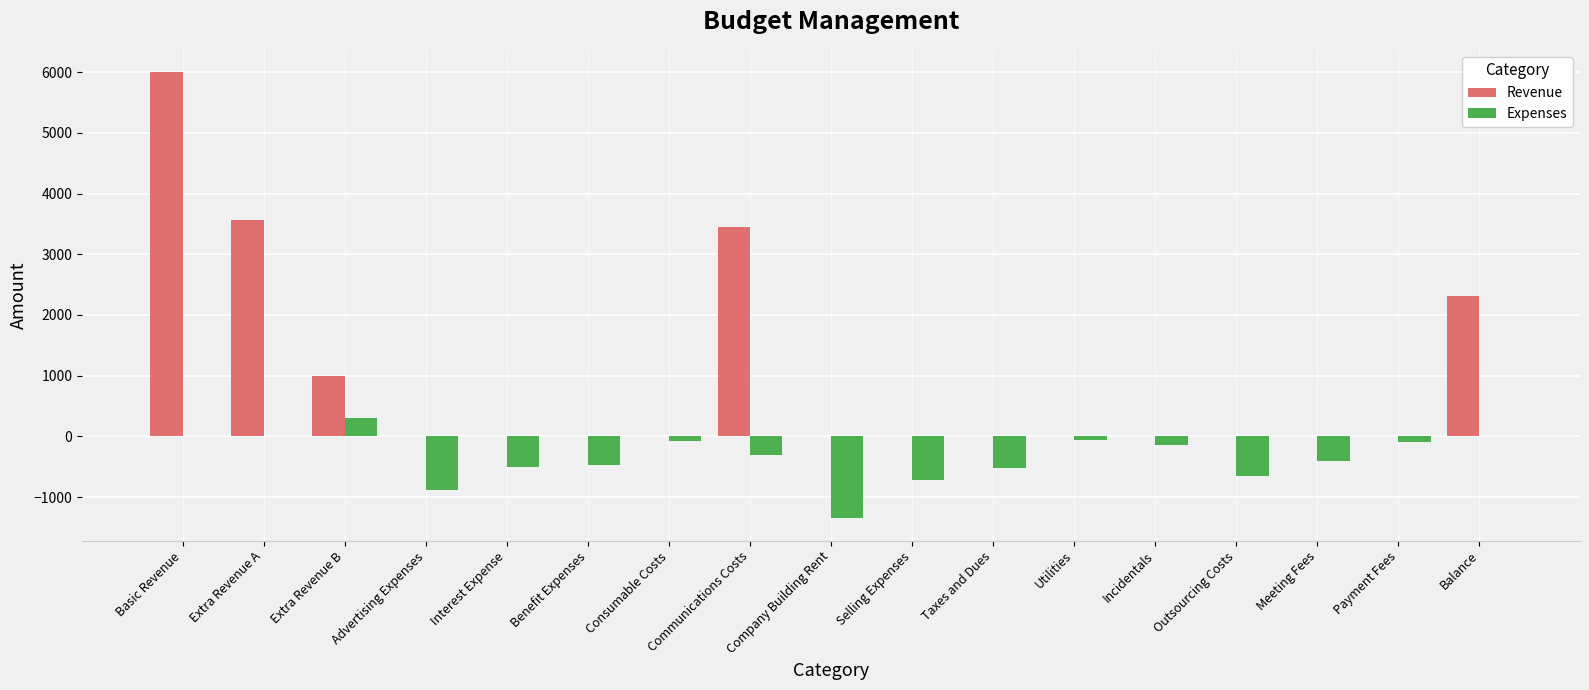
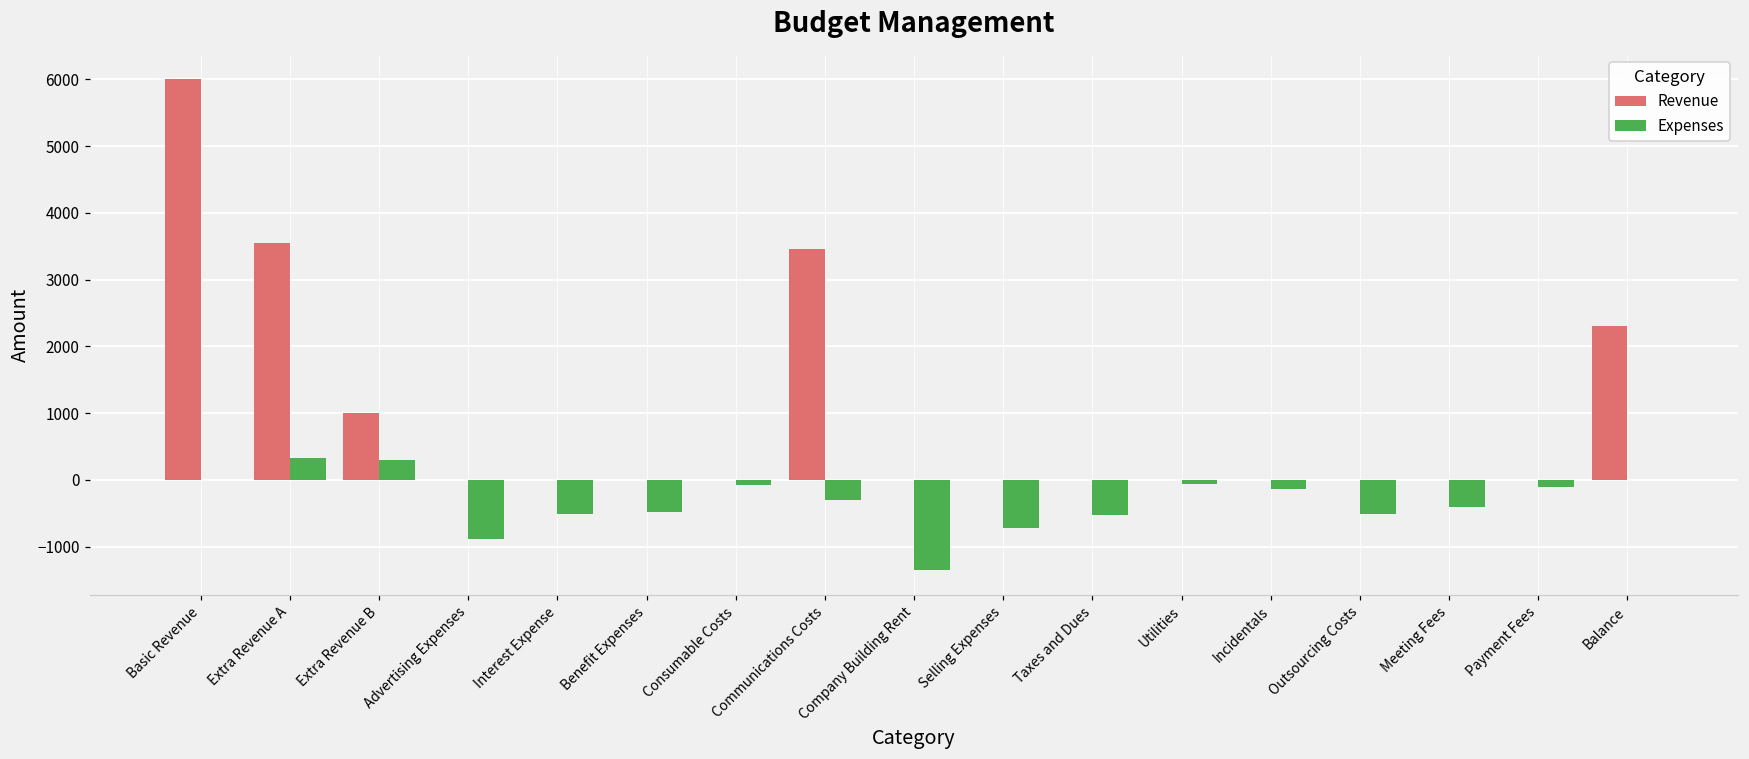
Expenses, Extra Revenue A: 0 -> 300
Expenses, Outsourcing Costs: -700 -> -500
